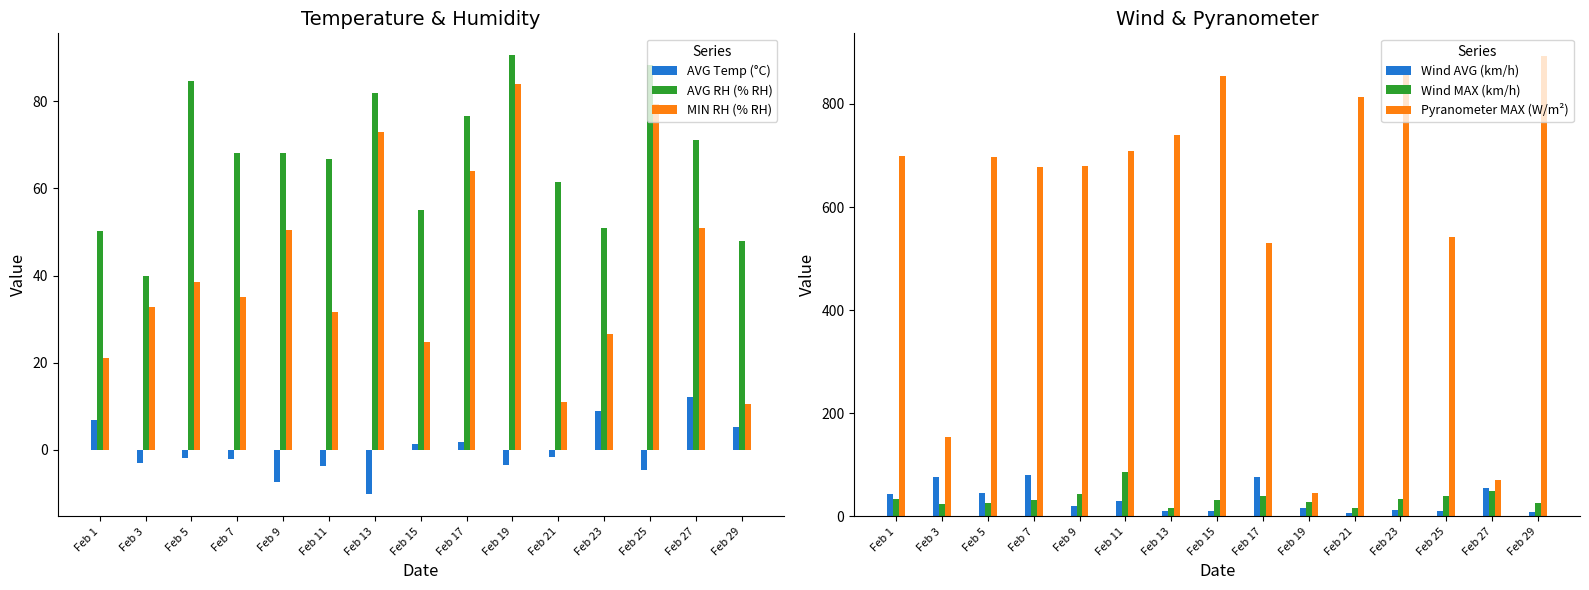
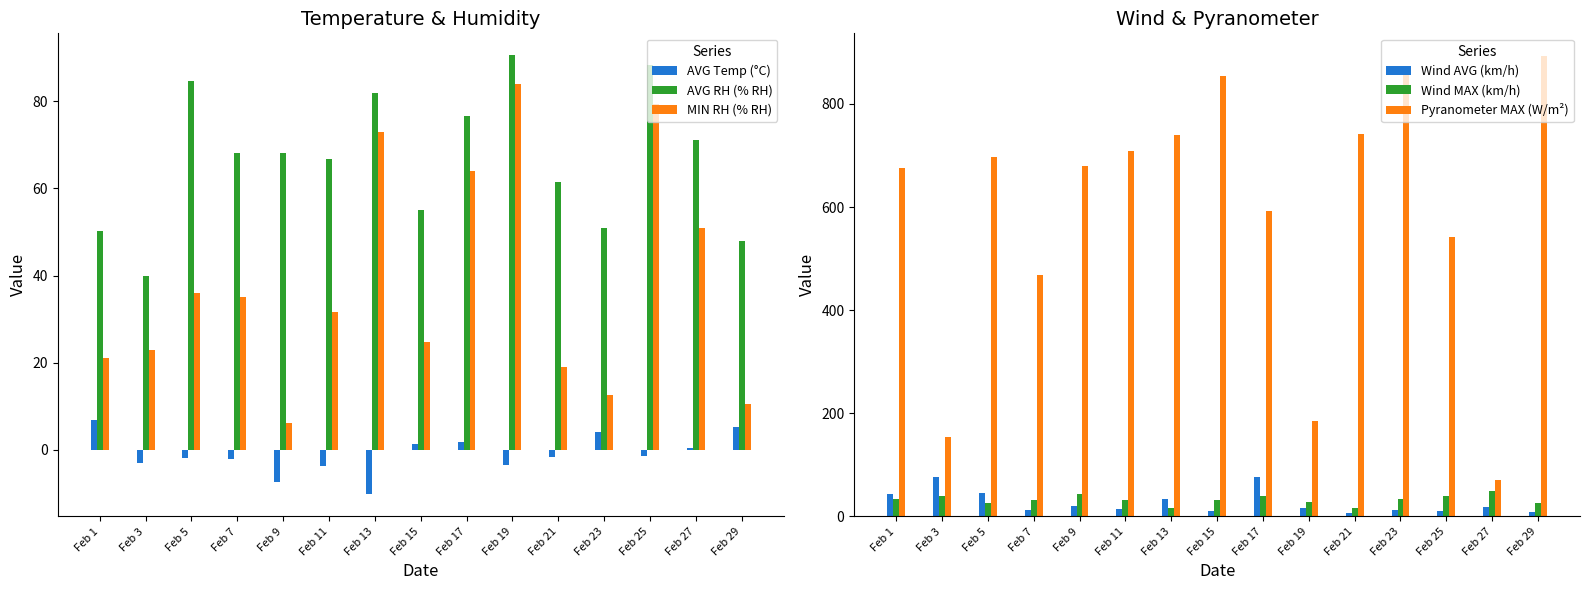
Temperature & Humidity, MIN RH (% RH), Feb 3: 33 -> 23
Temperature & Humidity, MIN RH (% RH), Feb 5: 39 -> 36
Temperature & Humidity, MIN RH (% RH), Feb 9: 50 -> 6
Temperature & Humidity, MIN RH (% RH), Feb 21: 11 -> 19
Temperature & Humidity, AVG Temp (°C), Feb 23: 9 -> 4
Temperature & Humidity, MIN RH (% RH), Feb 23: 27 -> 13
Temperature & Humidity, AVG Temp (°C), Feb 25: -5 -> -2
Temperature & Humidity, AVG Temp (°C), Feb 27: 12 -> 0
Wind & Pyranometer, Pyranometer MAX (W/m²), Feb 1: 700 -> 680
Wind & Pyranometer, Wind MAX (km/h), Feb 3: 20 -> 40
Wind & Pyranometer, Wind AVG (km/h), Feb 7: 80 -> 10
Wind & Pyranometer, Pyranometer MAX (W/m²), Feb 7: 680 -> 470
Wind & Pyranometer, Wind AVG (km/h), Feb 11: 30 -> 10
Wind & Pyranometer, Wind MAX (km/h), Feb 11: 90 -> 30
Wind & Pyranometer, Wind AVG (km/h), Feb 13: 10 -> 30
Wind & Pyranometer, Pyranometer MAX (W/m²), Feb 17: 530 -> 590
Wind & Pyranometer, Pyranometer MAX (W/m²), Feb 19: 50 -> 180
Wind & Pyranometer, Pyranometer MAX (W/m²), Feb 21: 810 -> 740
Wind & Pyranometer, Wind AVG (km/h), Feb 27: 50 -> 20
